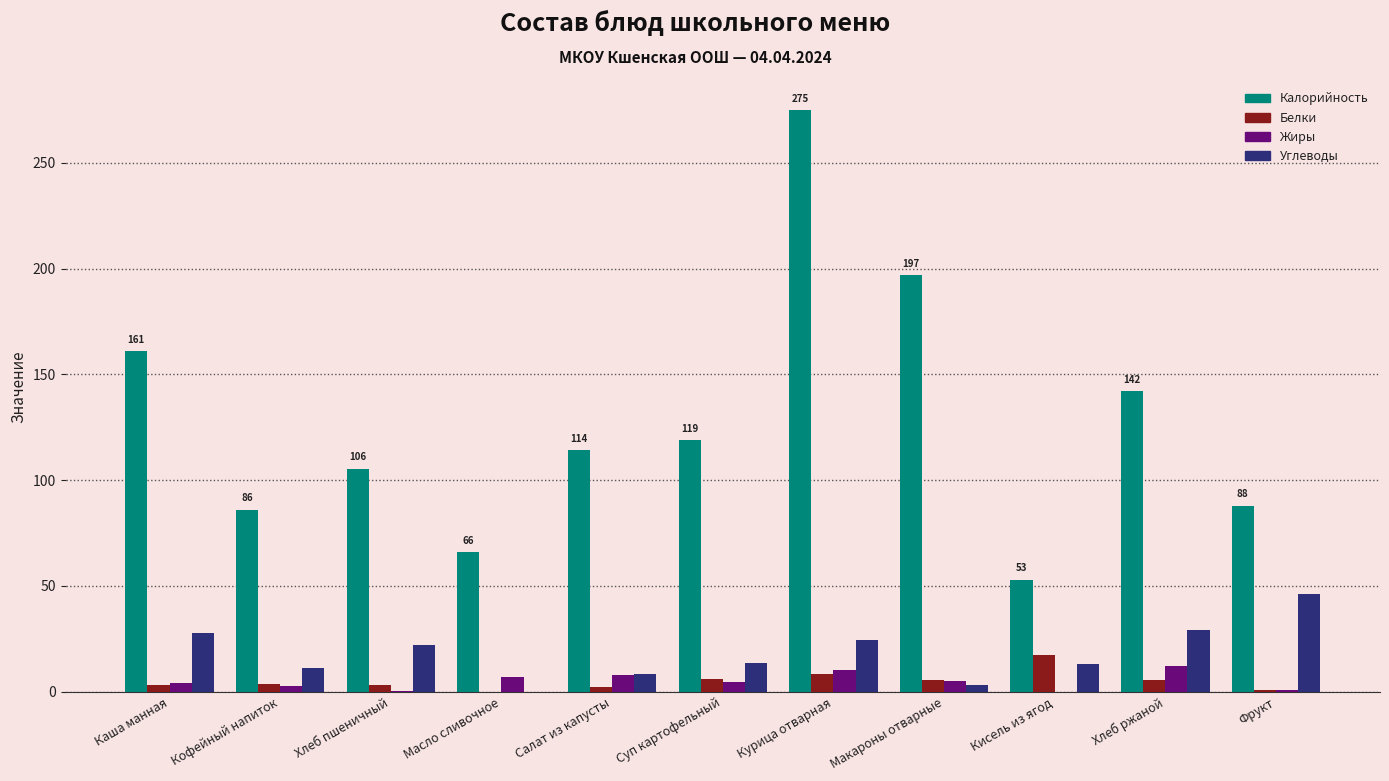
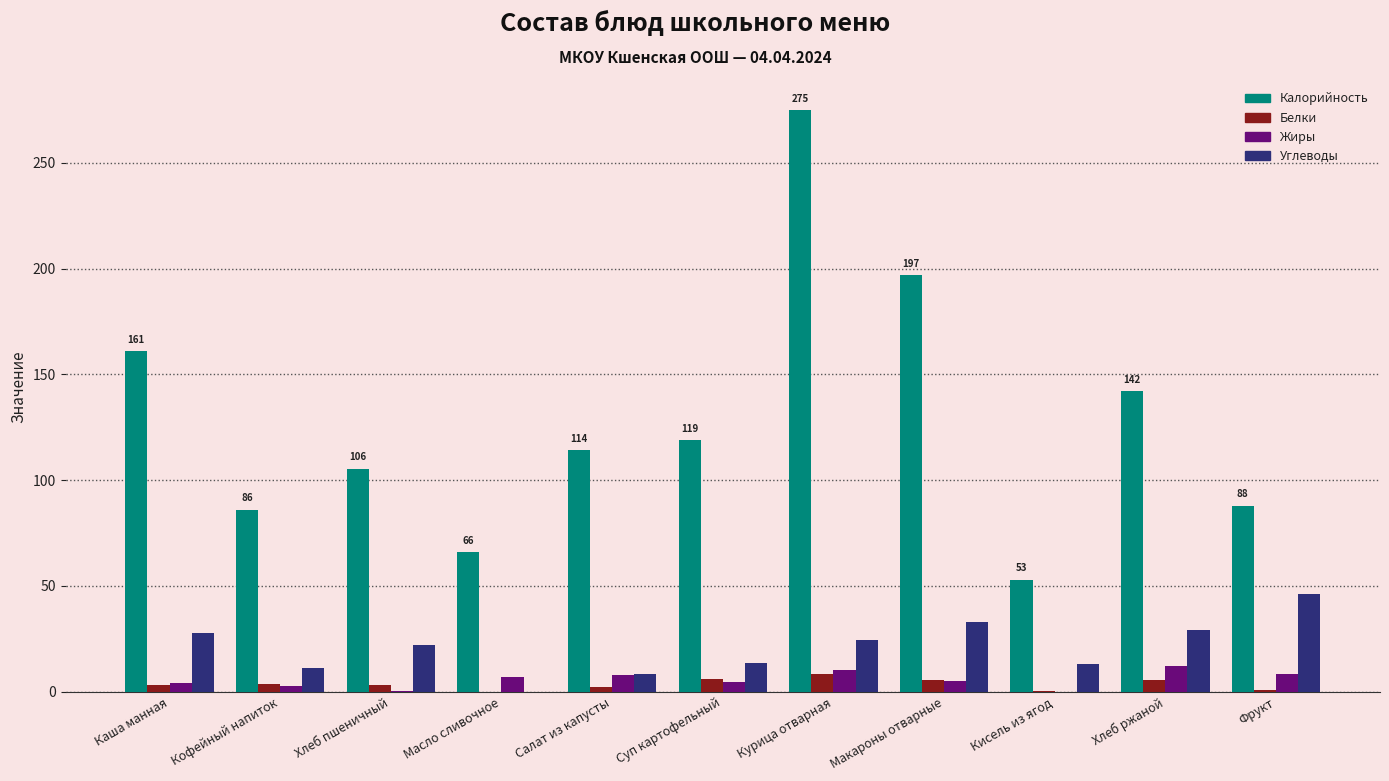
Углеводы, Макароны отварные: 3 -> 33
Белки, Кисель из ягод: 18 -> 0
Жиры, Фрукт: 1 -> 9
